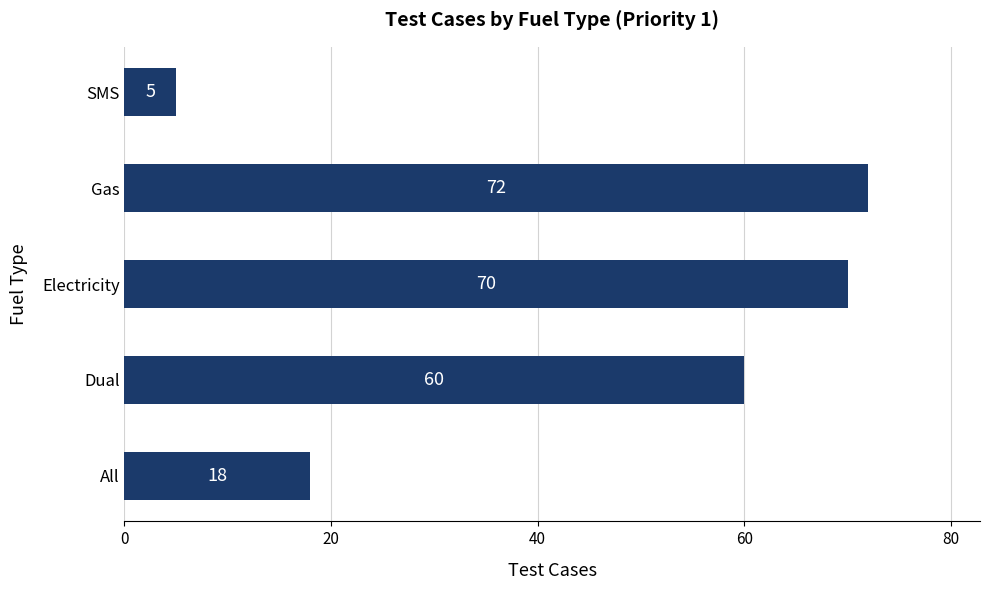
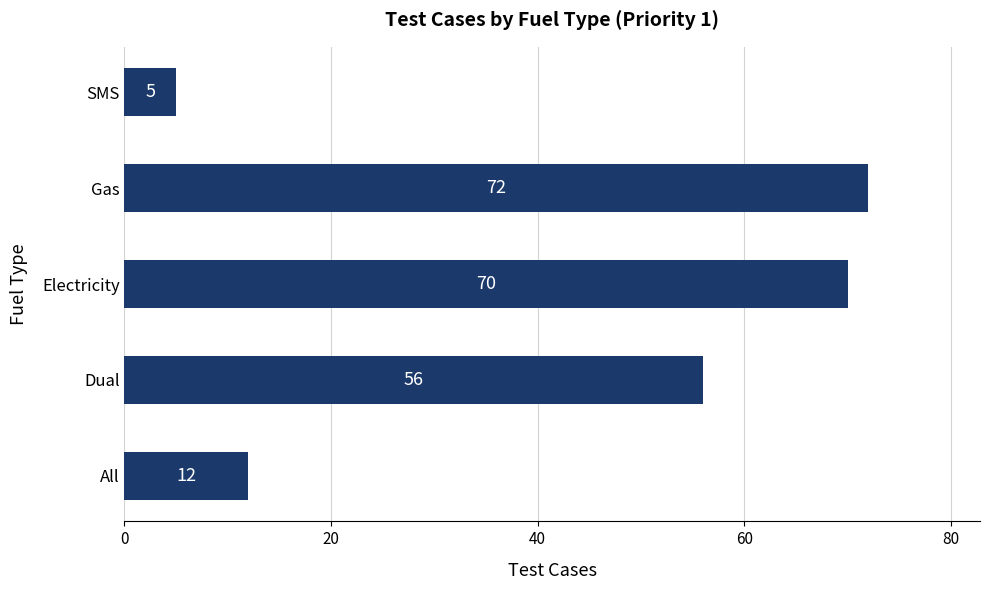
Dual: 60 -> 56
All: 18 -> 12
